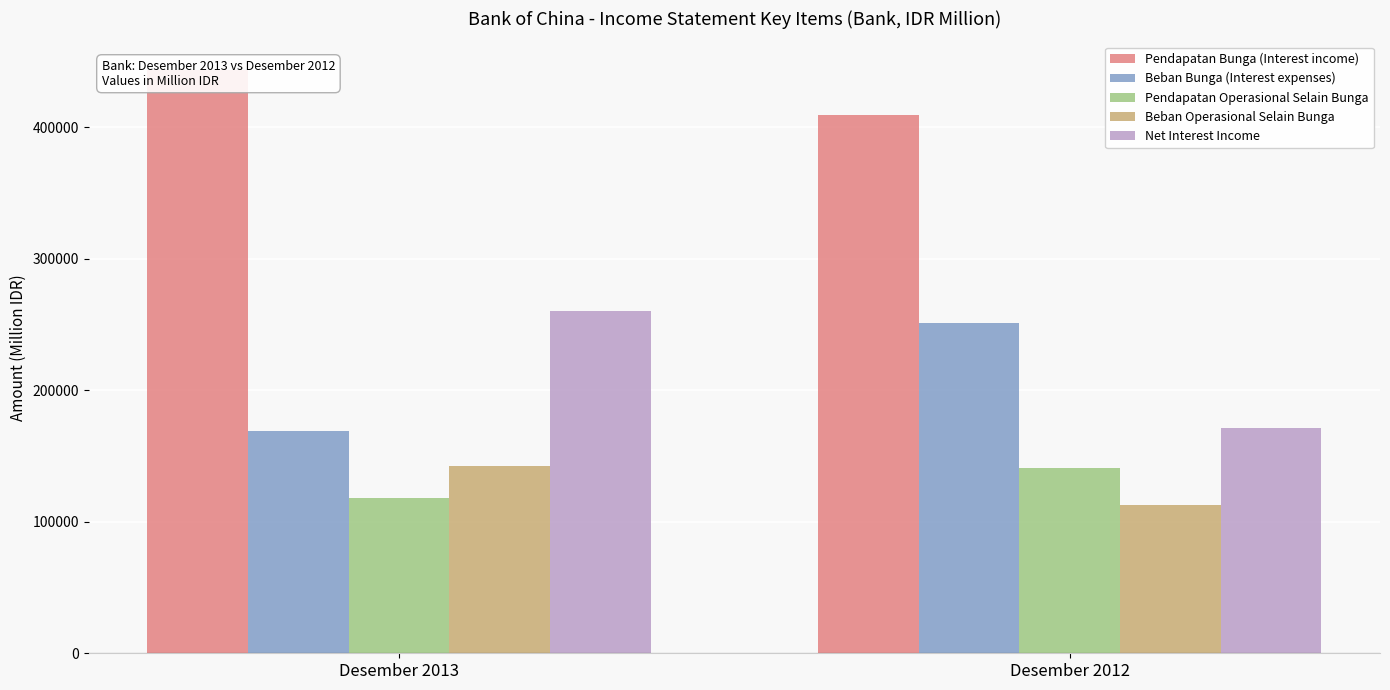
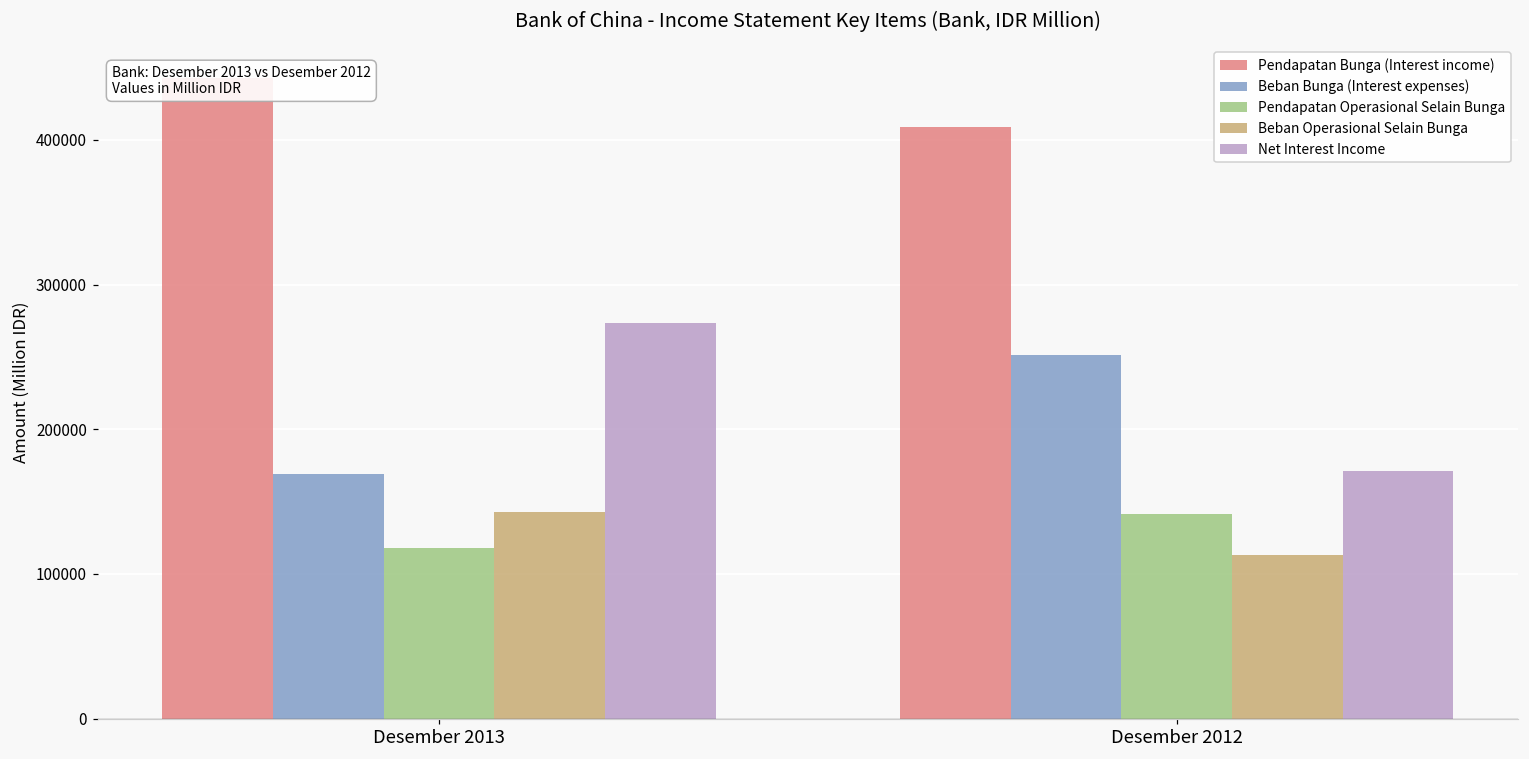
Net Interest Income, Desember 2013: 260000 -> 274000
